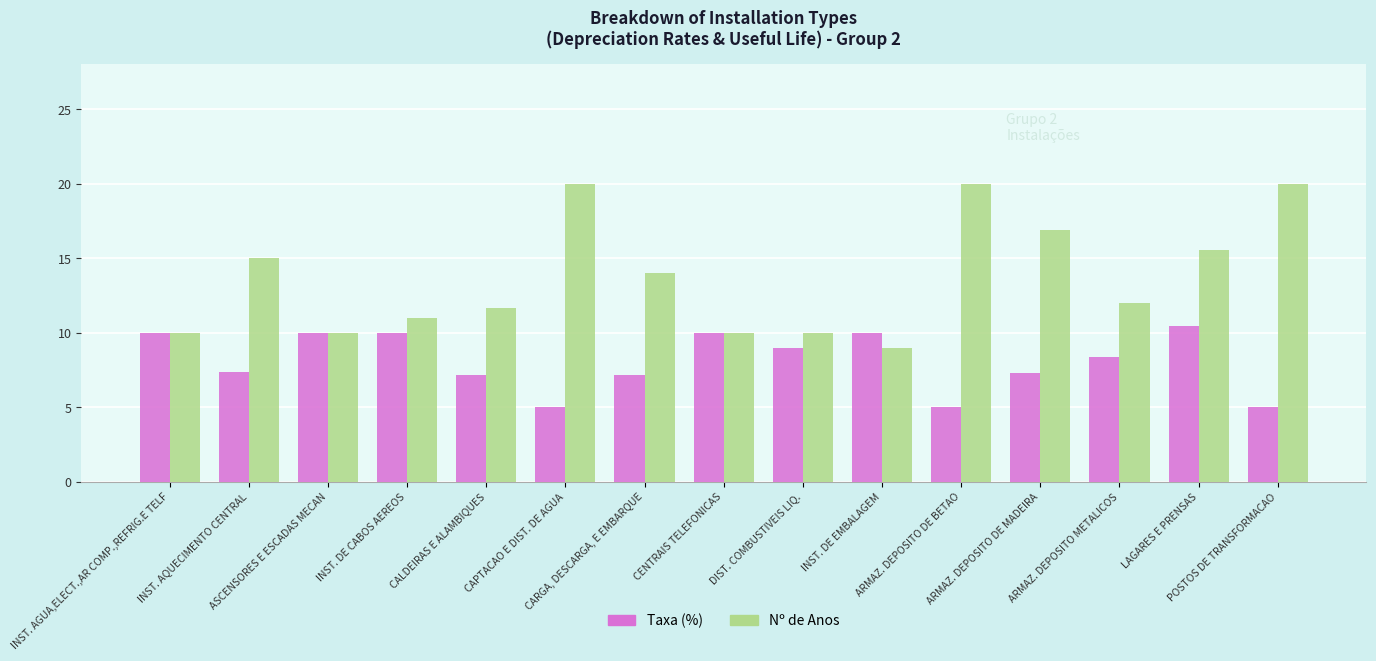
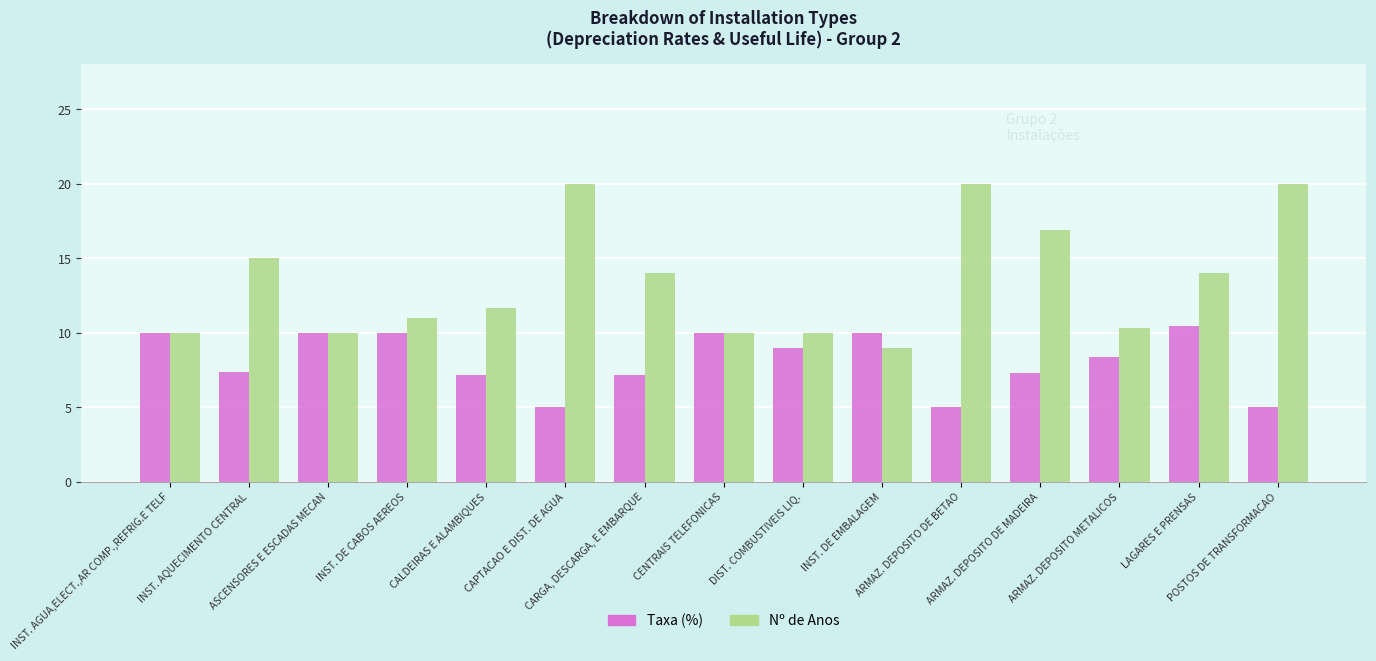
Nº de Anos, ARMAZ. DEPOSITO METALICOS: 12.0 -> 10.3
Nº de Anos, LAGARES E PRENSAS: 15.6 -> 14.0
